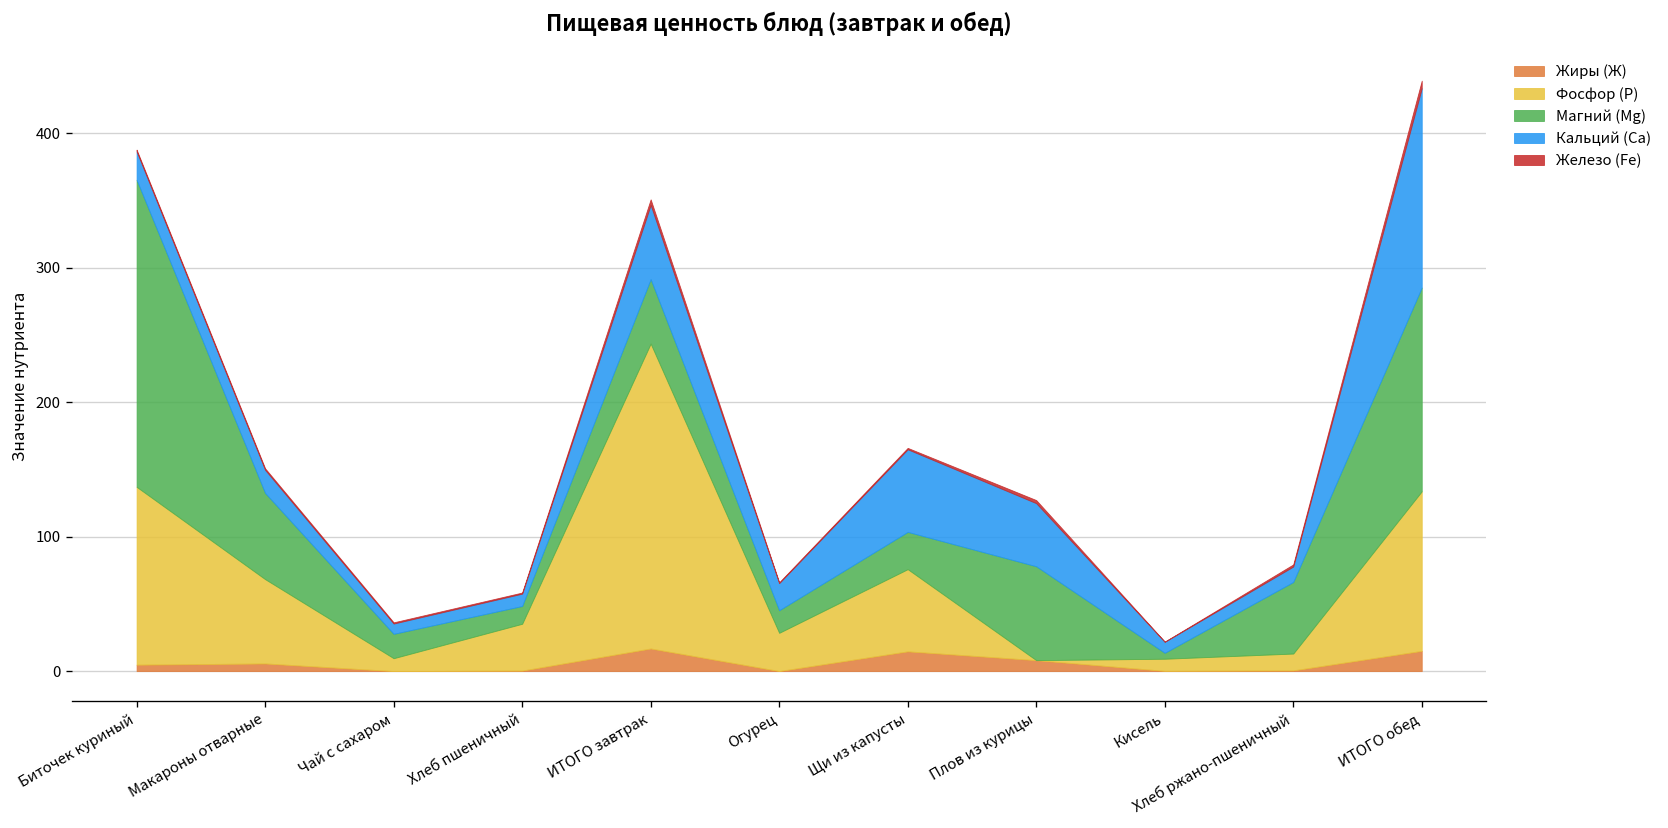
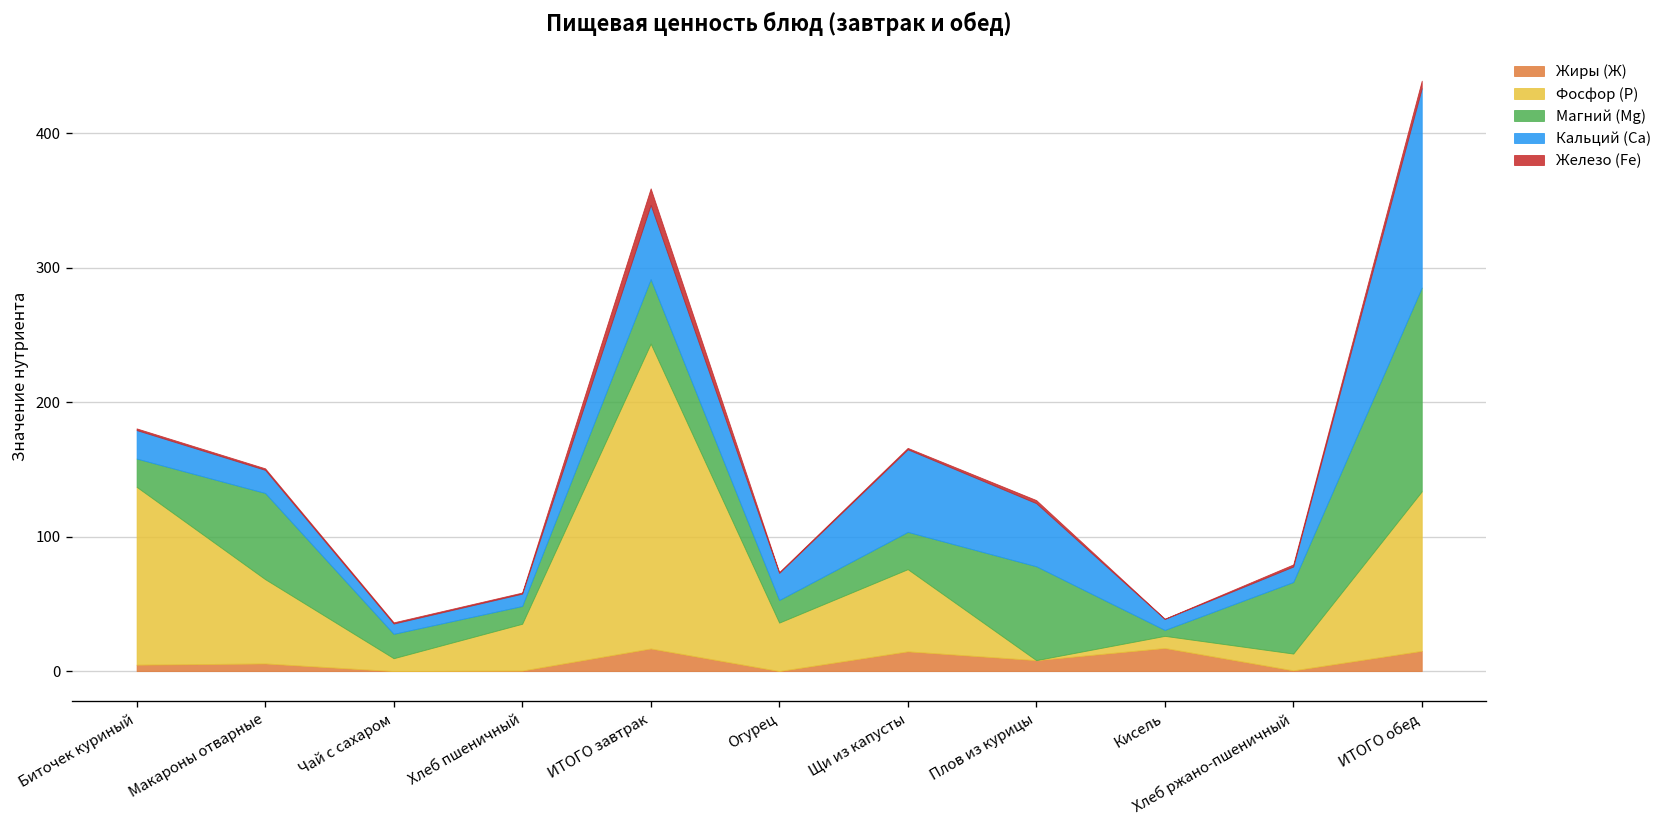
Магний (Mg), Биточек куриный: 228 -> 21
Железо (Fe), ИТОГО завтрак: 4 -> 12
Фосфор (Р), Огурец: 28 -> 36
Жиры (Ж), Кисель: 0 -> 17
